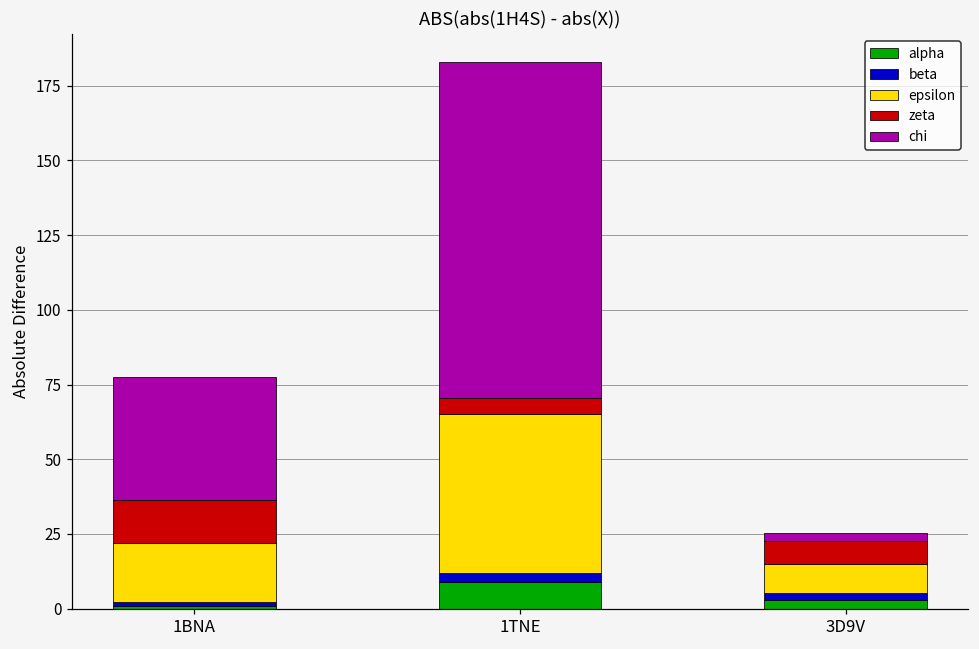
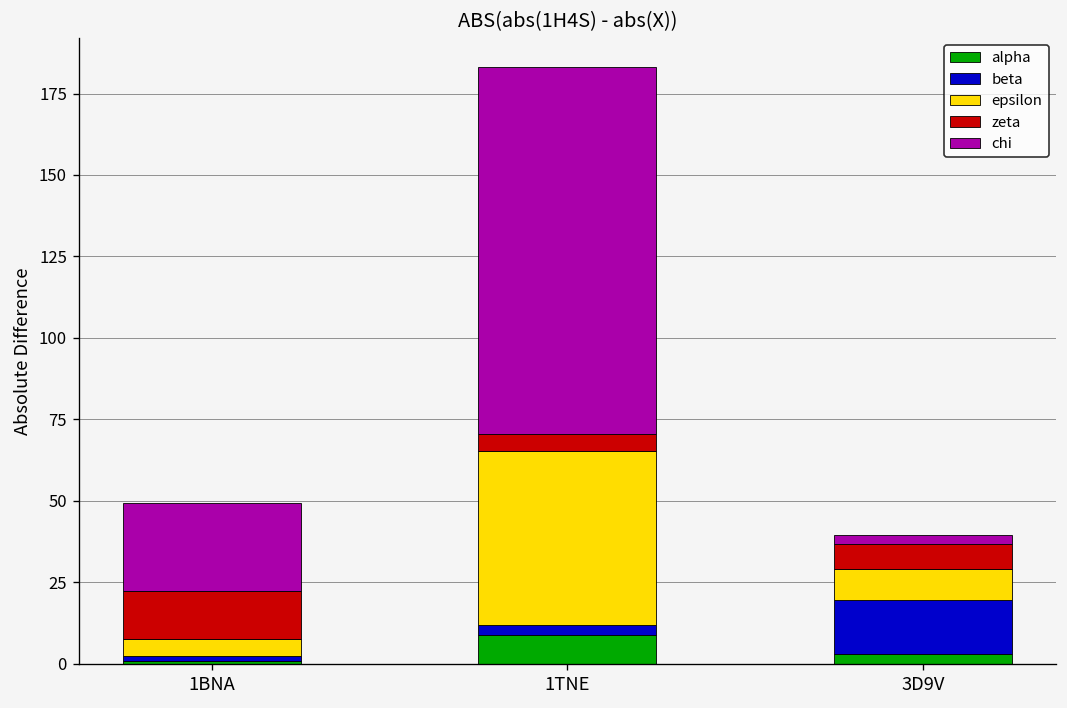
epsilon, 1BNA: 20 -> 5
chi, 1BNA: 41 -> 27
beta, 3D9V: 2 -> 17
